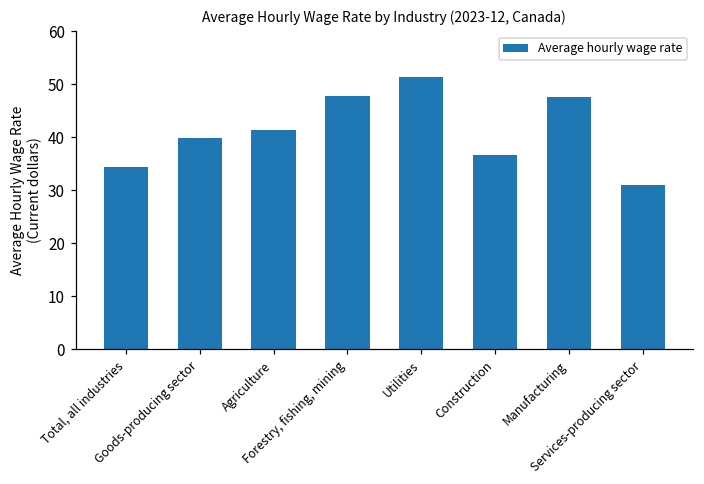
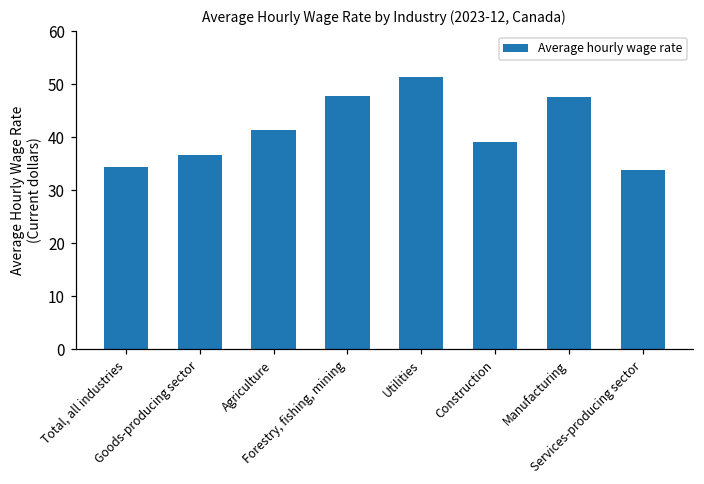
Goods-producing sector: 40 -> 37
Construction: 37 -> 39
Services-producing sector: 31 -> 34
